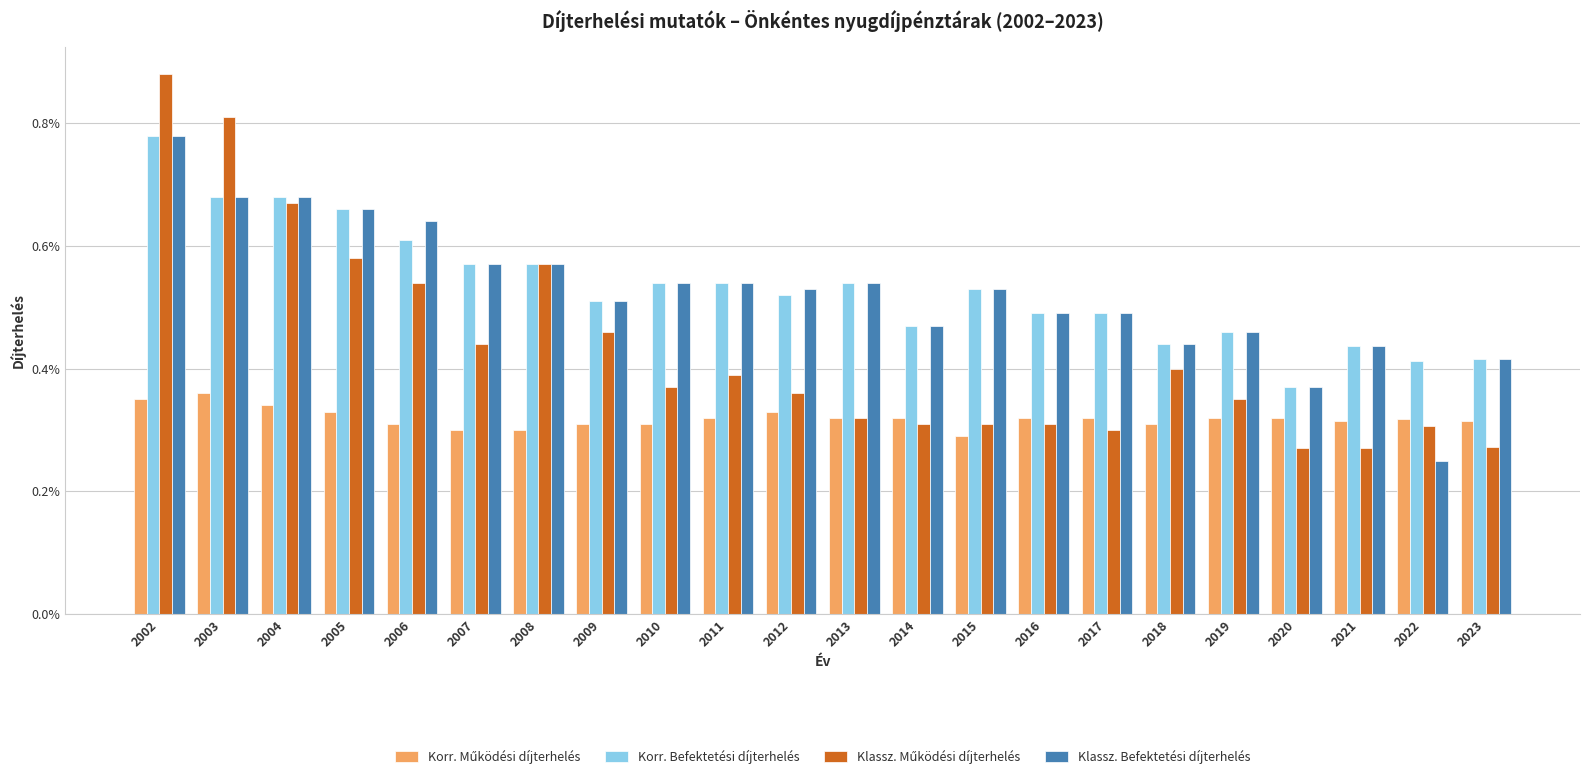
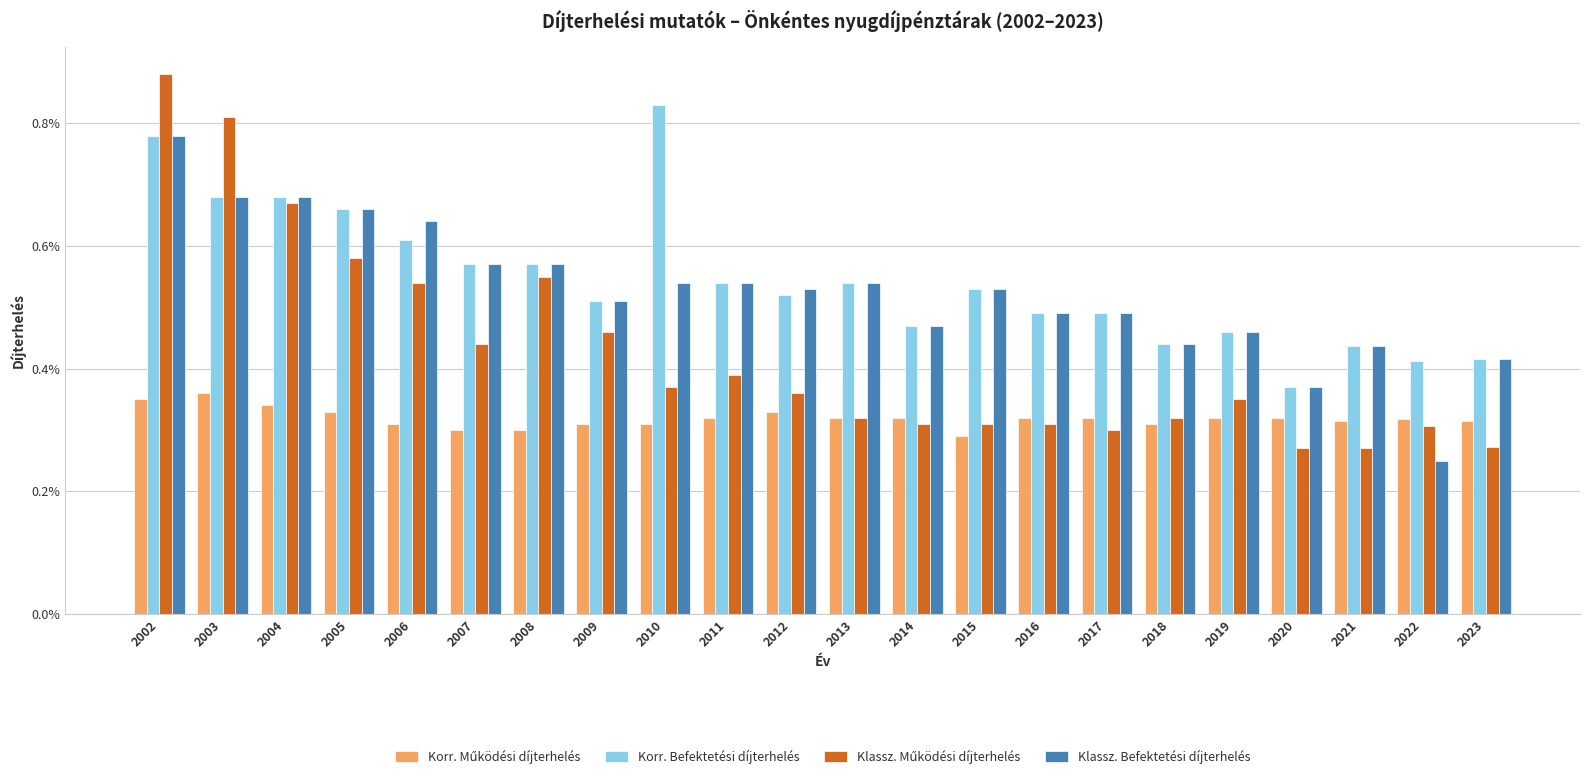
Klassz. Működési díjterhelés, 2008: 0.57% -> 0.55%
Korr. Befektetési díjterhelés, 2010: 0.54% -> 0.83%
Klassz. Működési díjterhelés, 2018: 0.40% -> 0.32%
